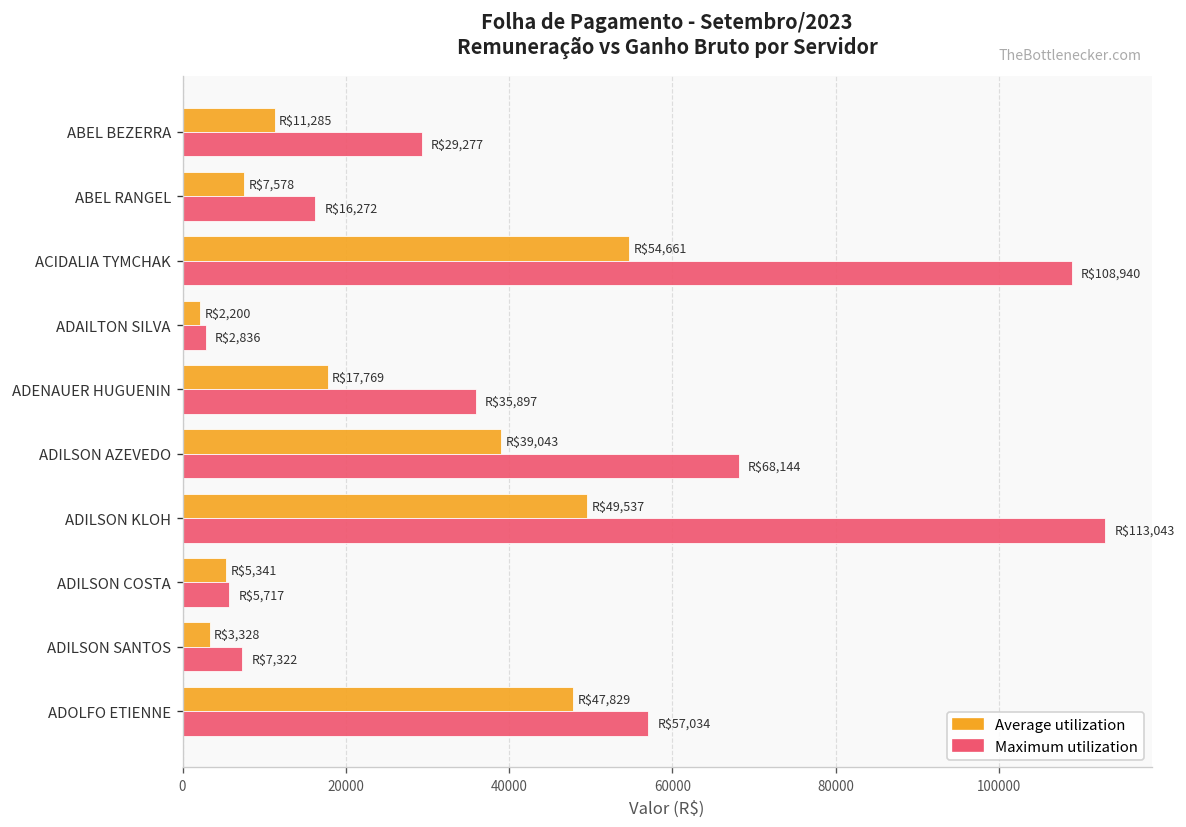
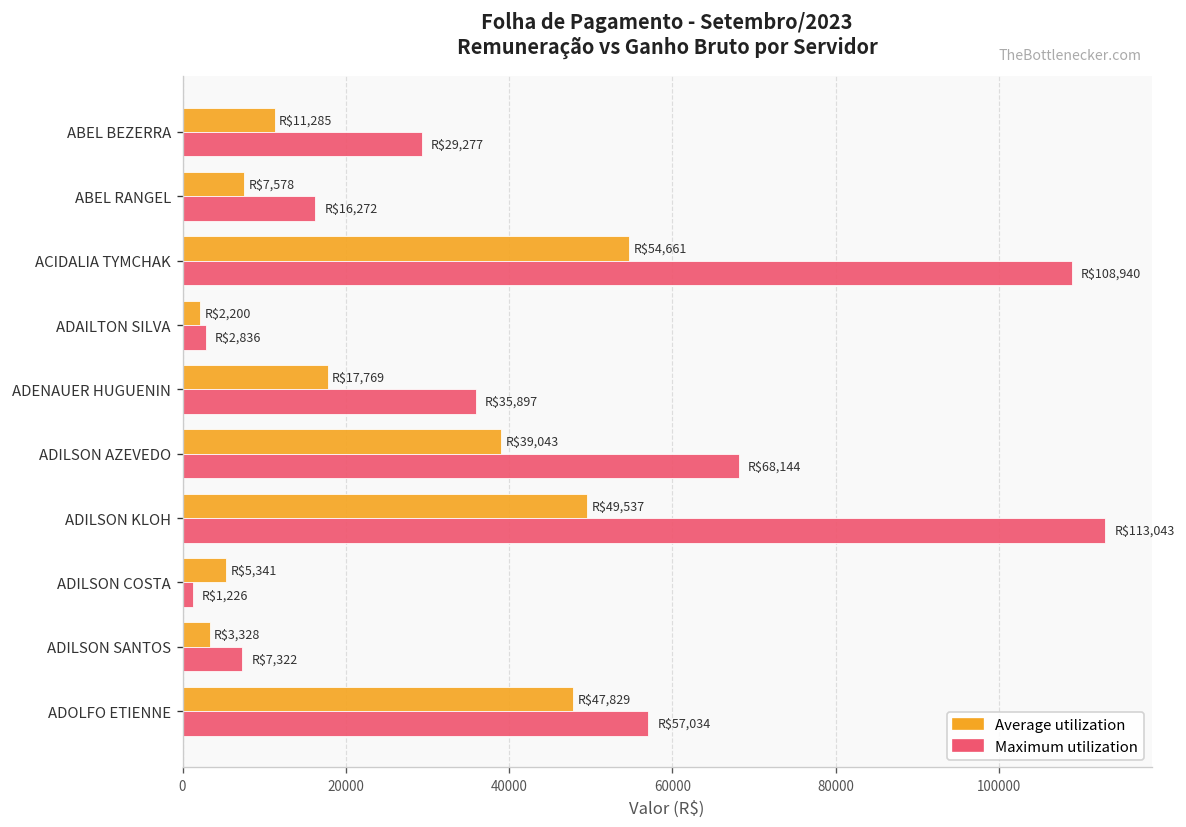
Maximum utilization, ADILSON COSTA: $5,717 -> $1,226
